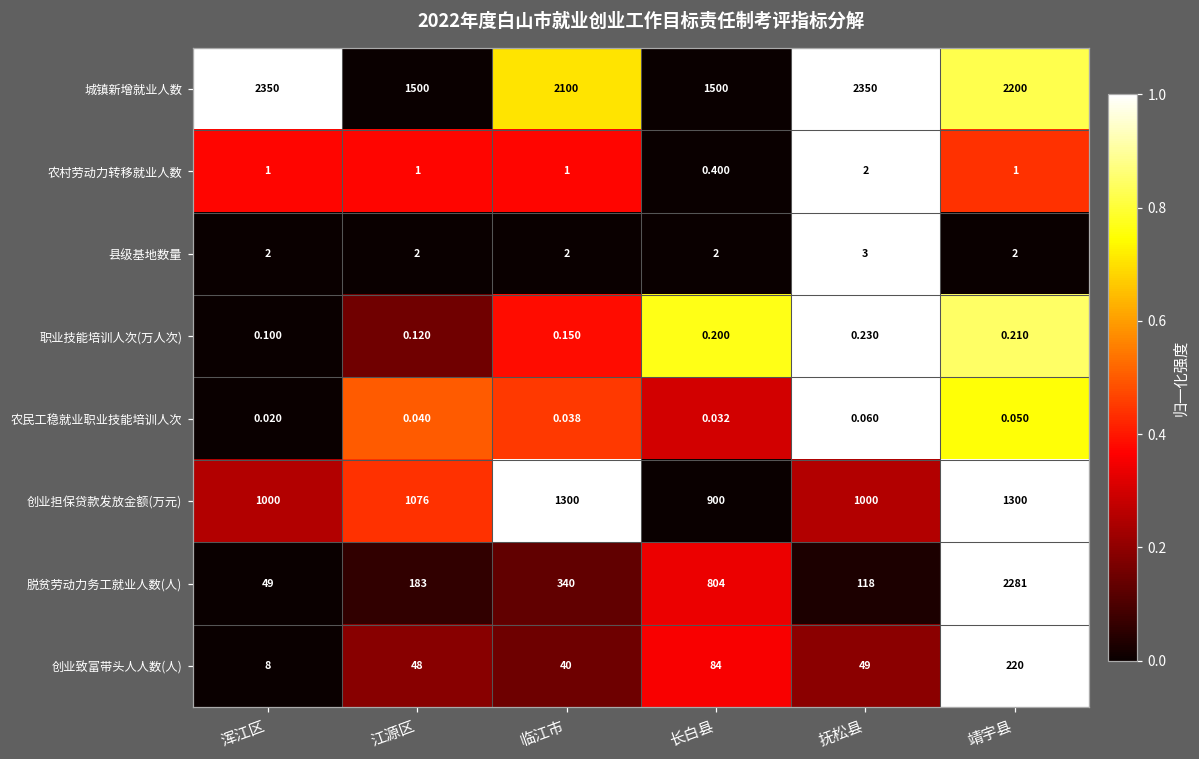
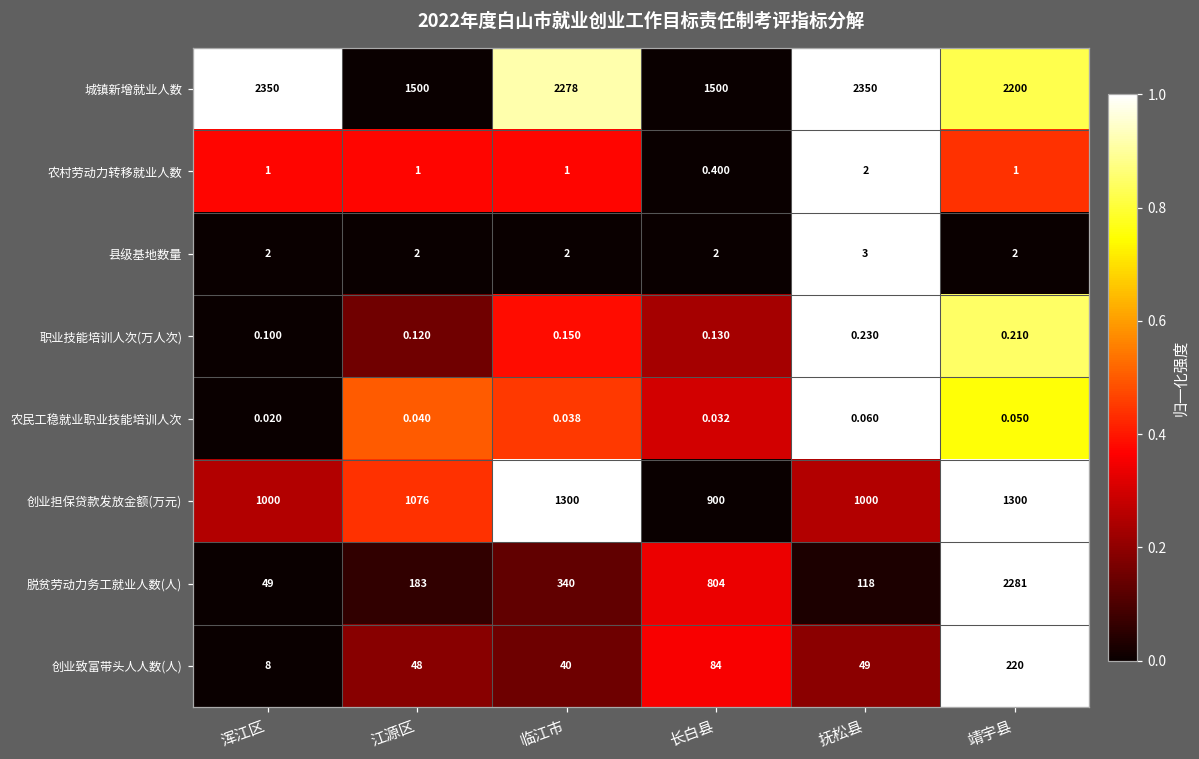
城镇新增就业人数, 临江市: 2100 -> 2278
职业技能培训人次(万人次), 长白县: 0.200 -> 0.130
